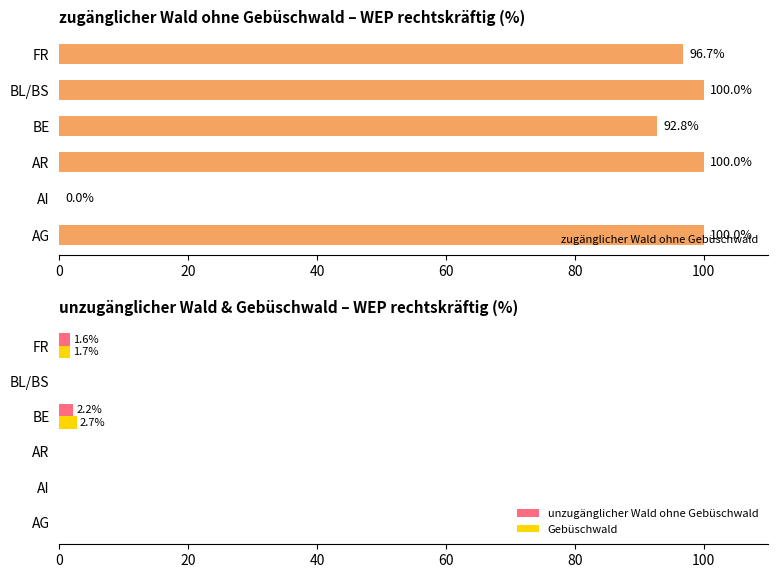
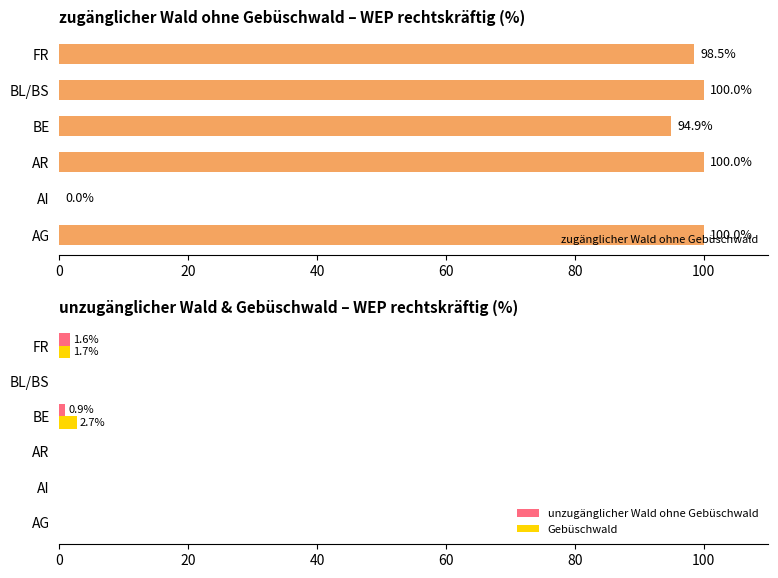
zugänglicher Wald ohne Gebüschwald – WEP rechtskräftig (%), FR: 96.7% -> 98.5%
zugänglicher Wald ohne Gebüschwald – WEP rechtskräftig (%), BE: 92.8% -> 94.9%
unzugänglicher Wald & Gebüschwald – WEP rechtskräftig (%), unzugänglicher Wald ohne Gebüschwald, BE: 2.2% -> 0.9%
